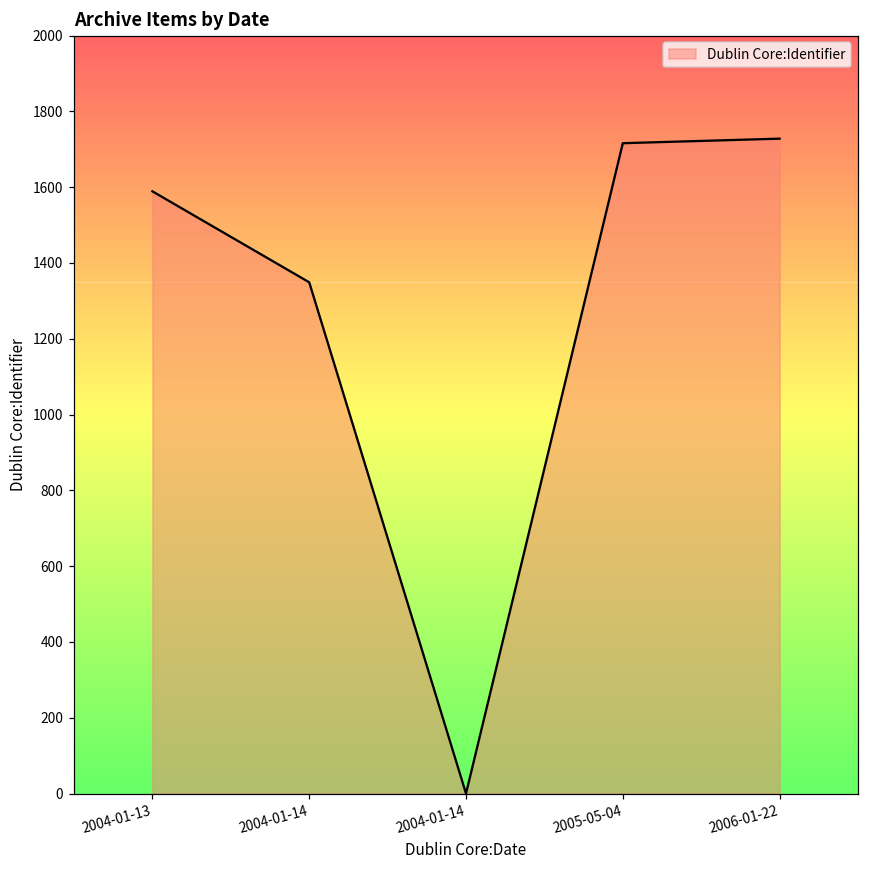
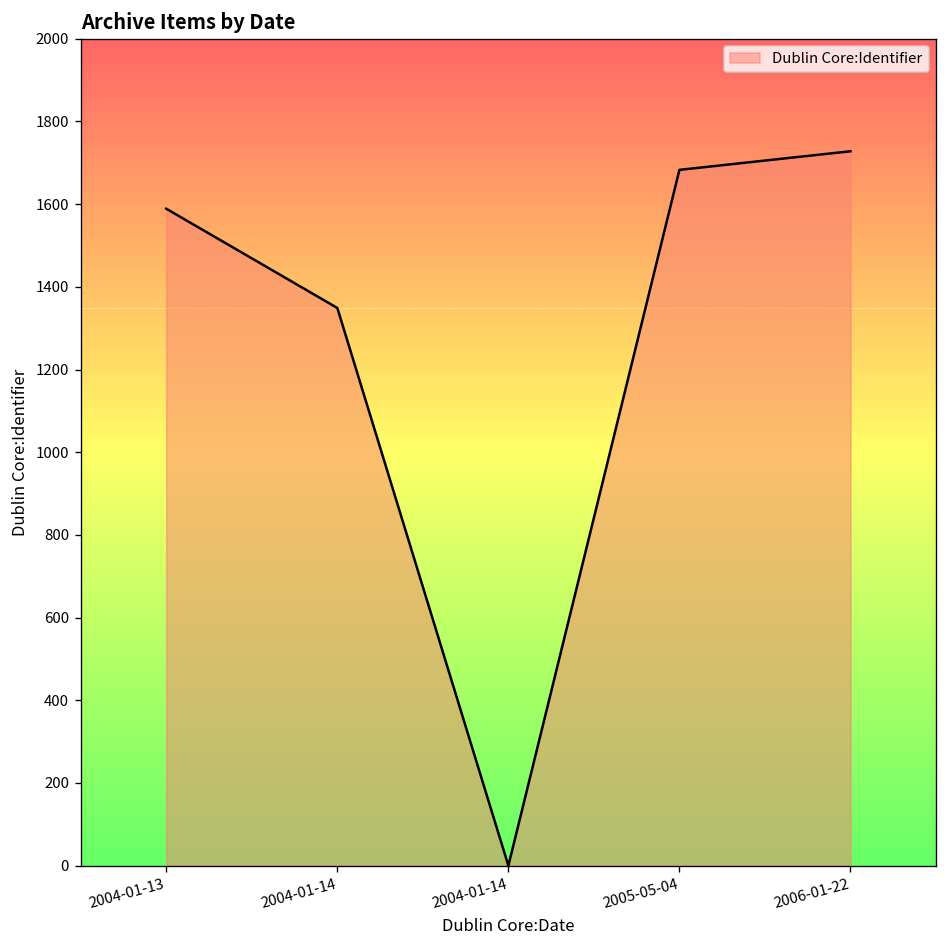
2005-05-04: 1720 -> 1680
